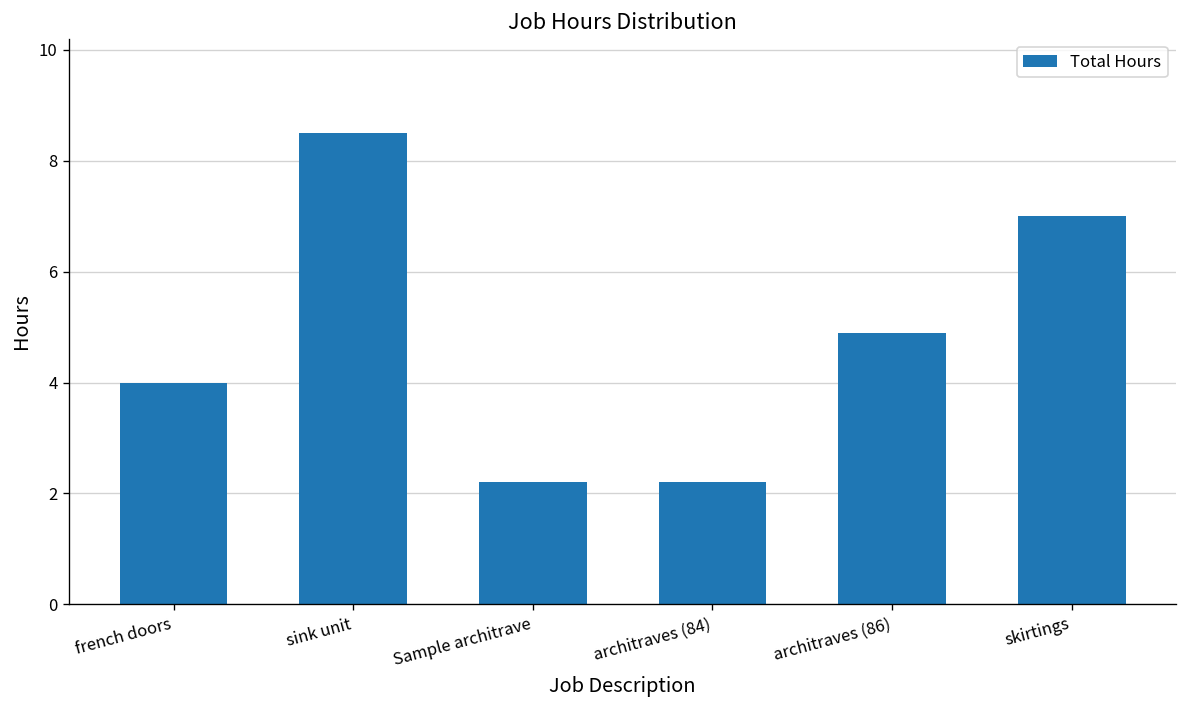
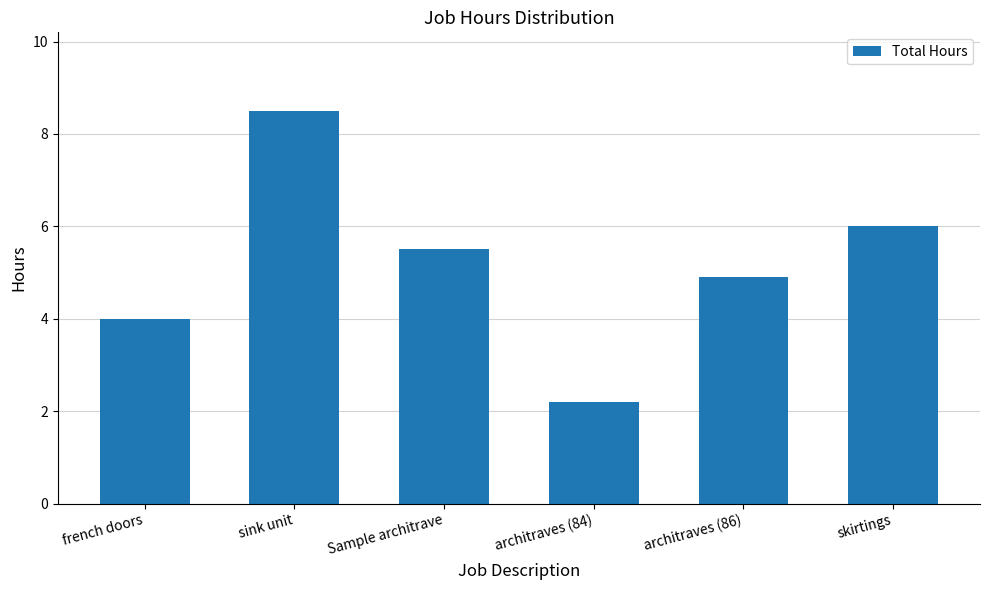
Sample architrave: 2.2 -> 5.5
skirtings: 7 -> 6
